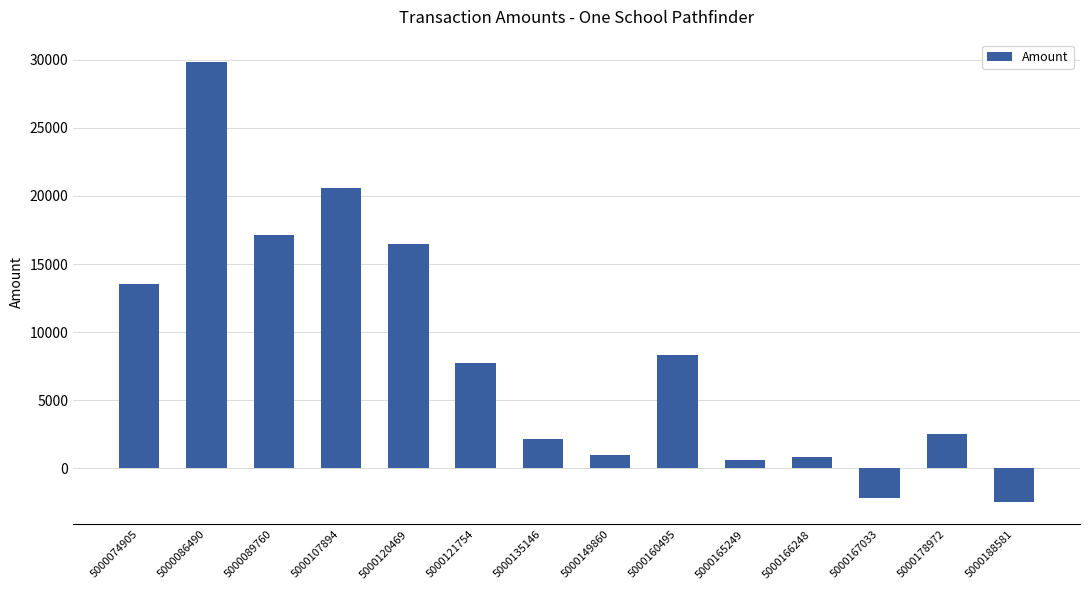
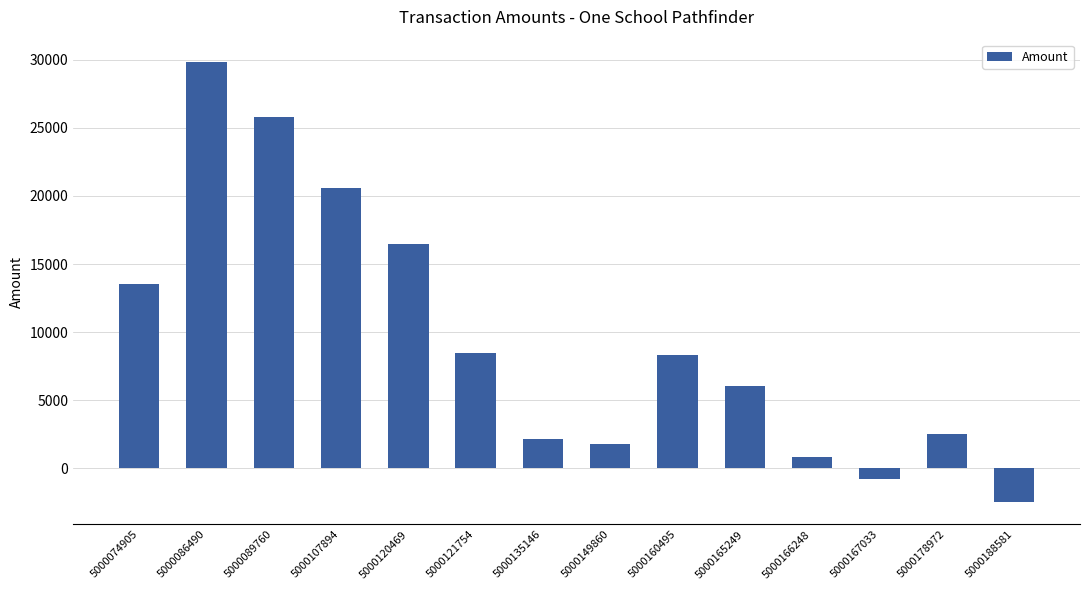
5000089760: 17100 -> 25800
5000121754: 7700 -> 8500
5000149860: 1000 -> 1800
5000165249: 600 -> 6000
5000167033: -2200 -> -800
